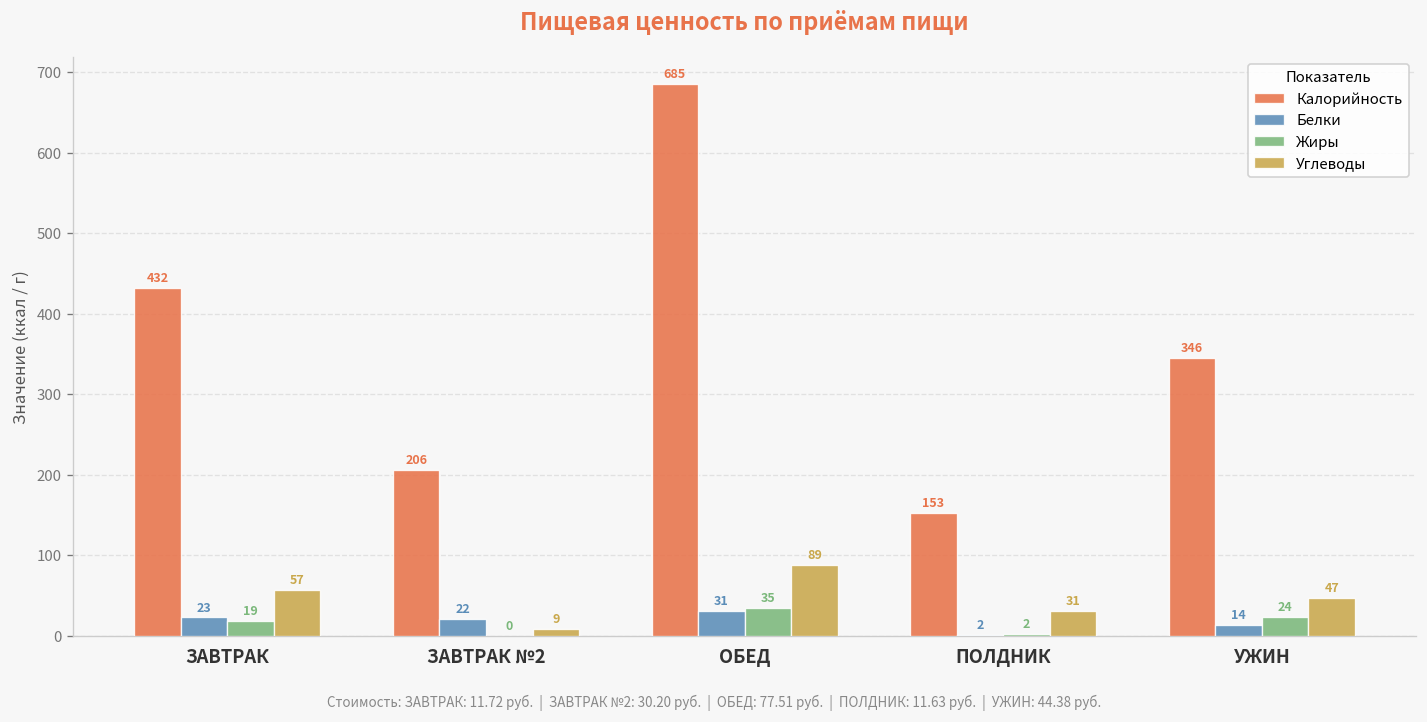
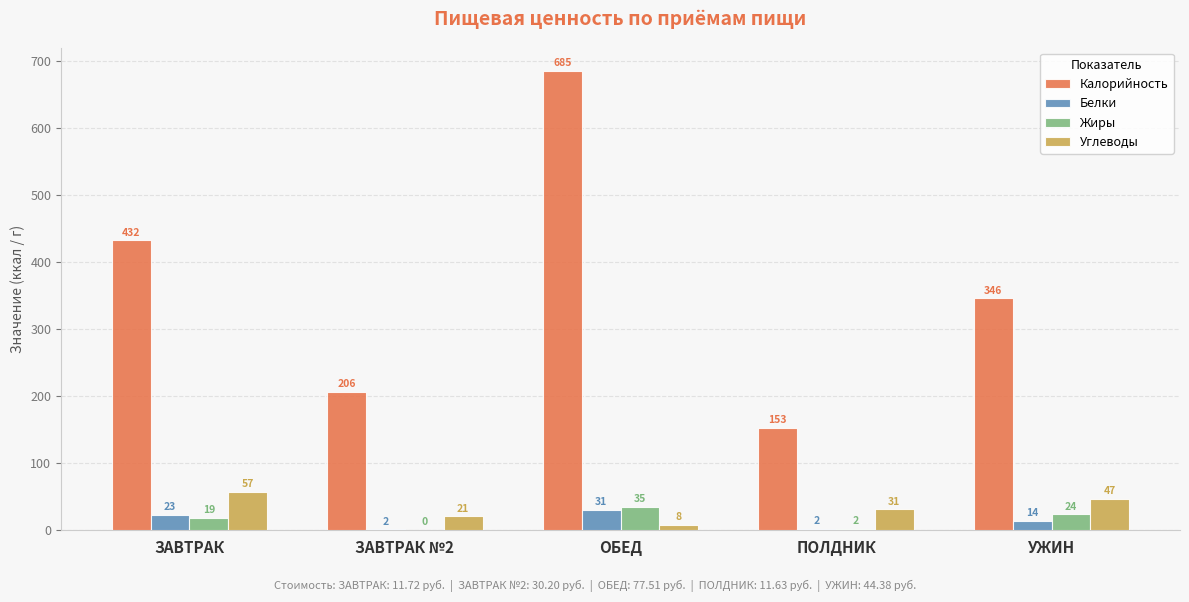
Белки, ЗАВТРАК №2: 22 -> 2
Углеводы, ЗАВТРАК №2: 9 -> 21
Углеводы, ОБЕД: 89 -> 8
